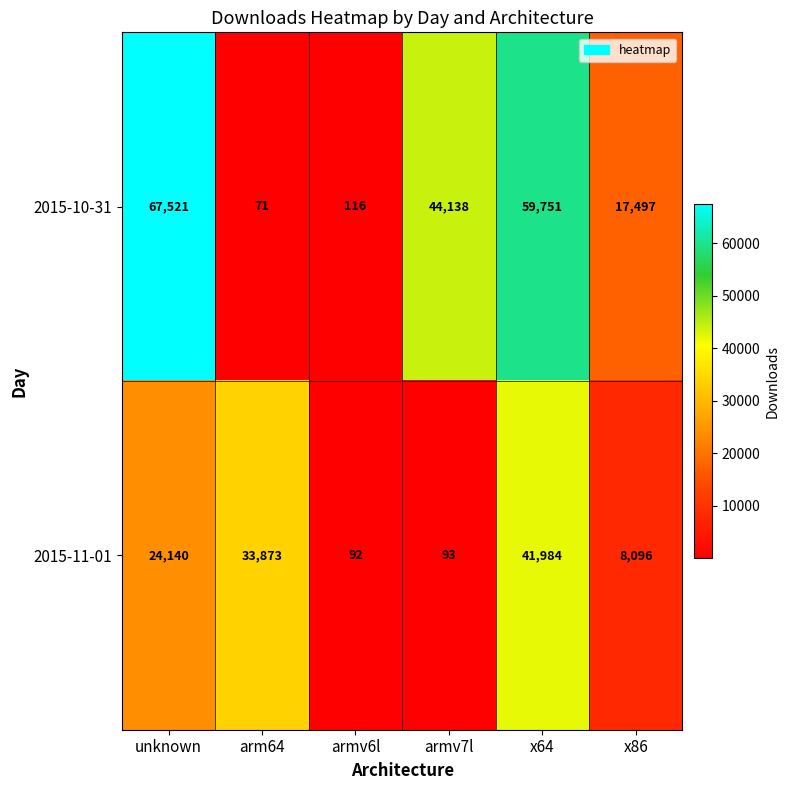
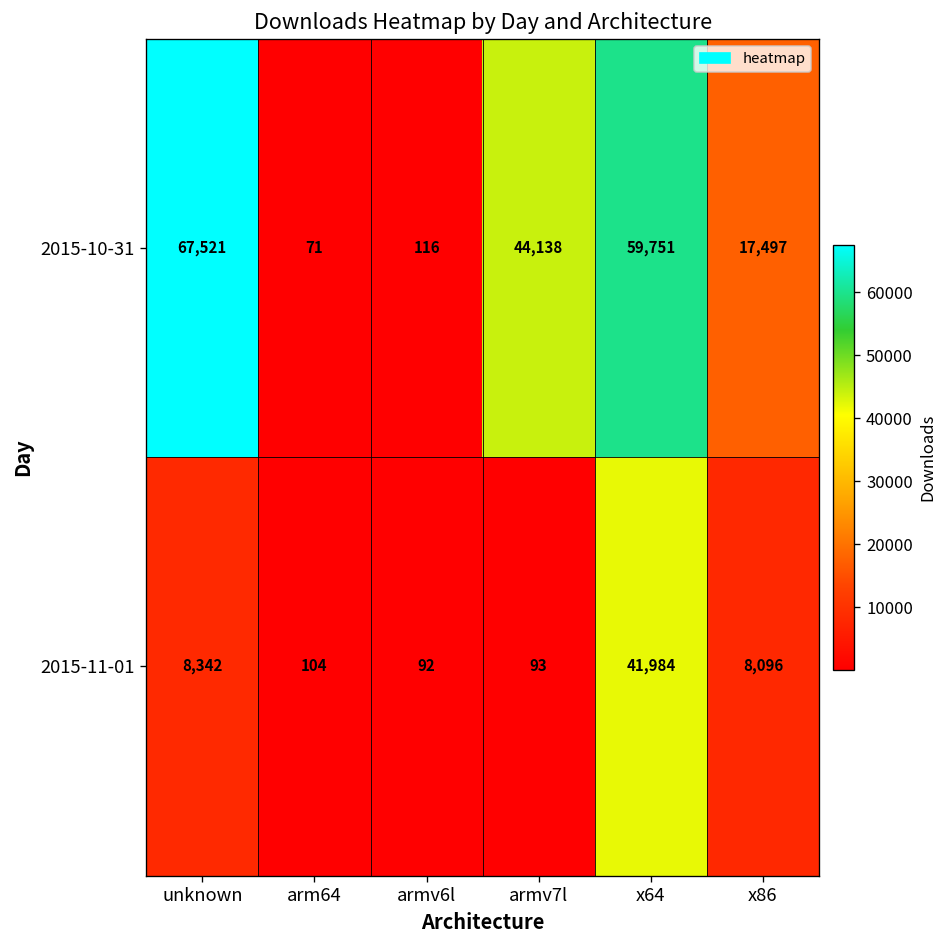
2015-11-01, unknown: 24,140 -> 8,342
2015-11-01, arm64: 33,873 -> 104
